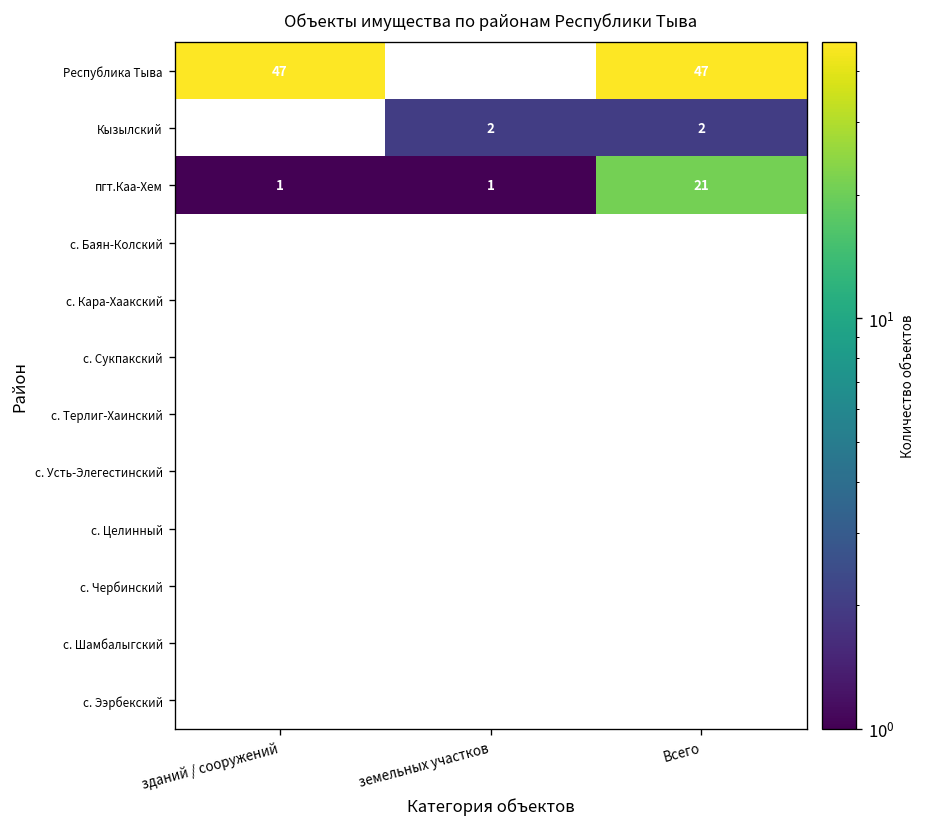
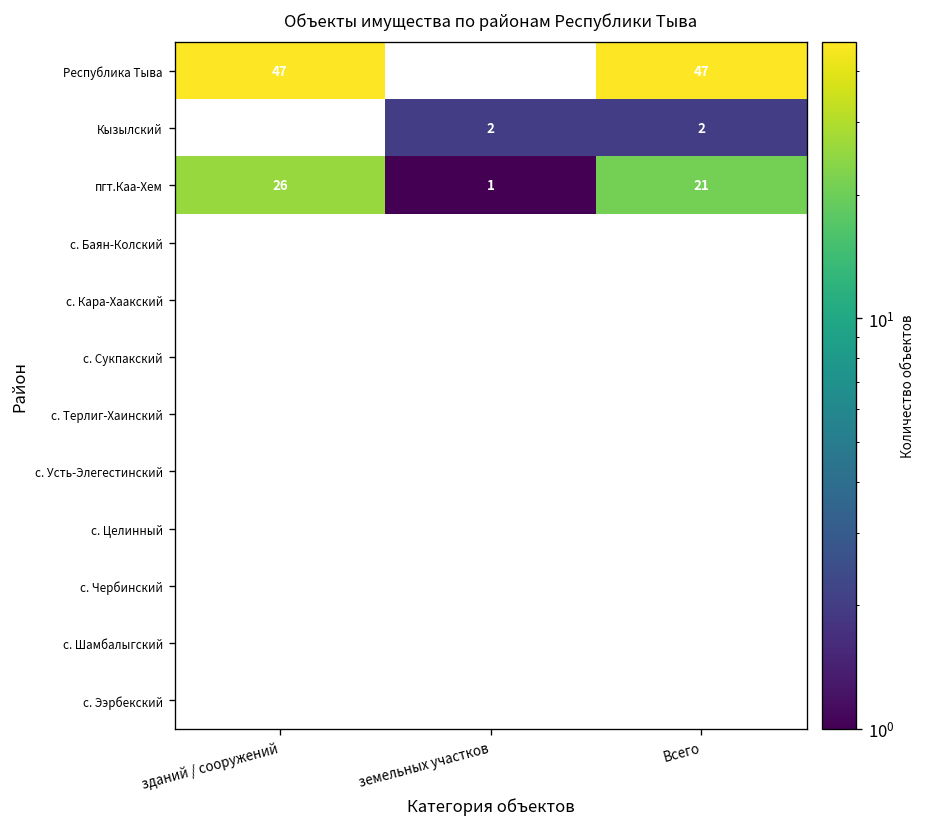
пгт.Каа-Хем, зданий / сооружений: 1 -> 26
